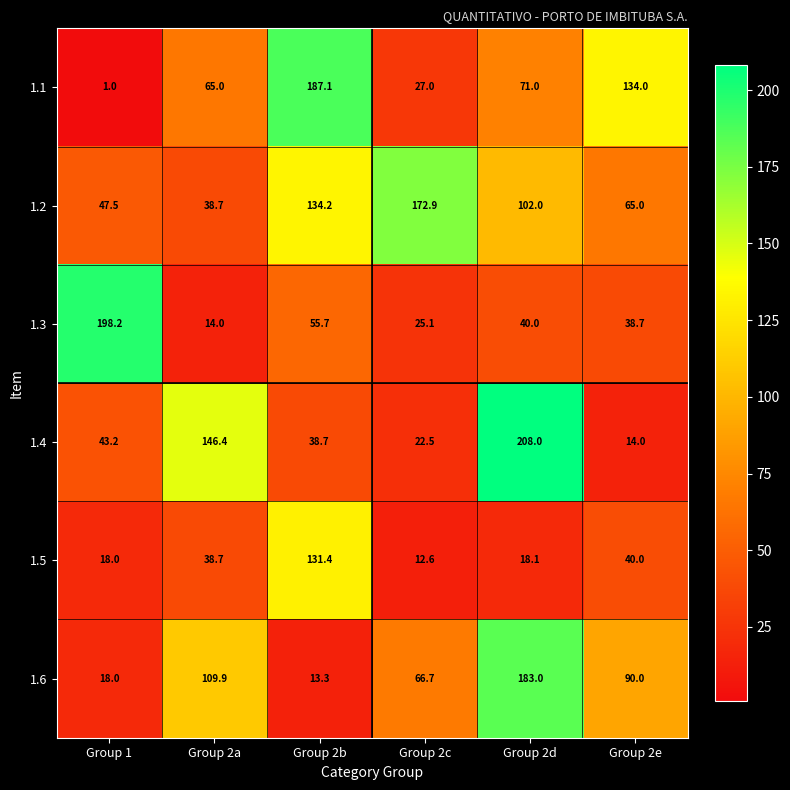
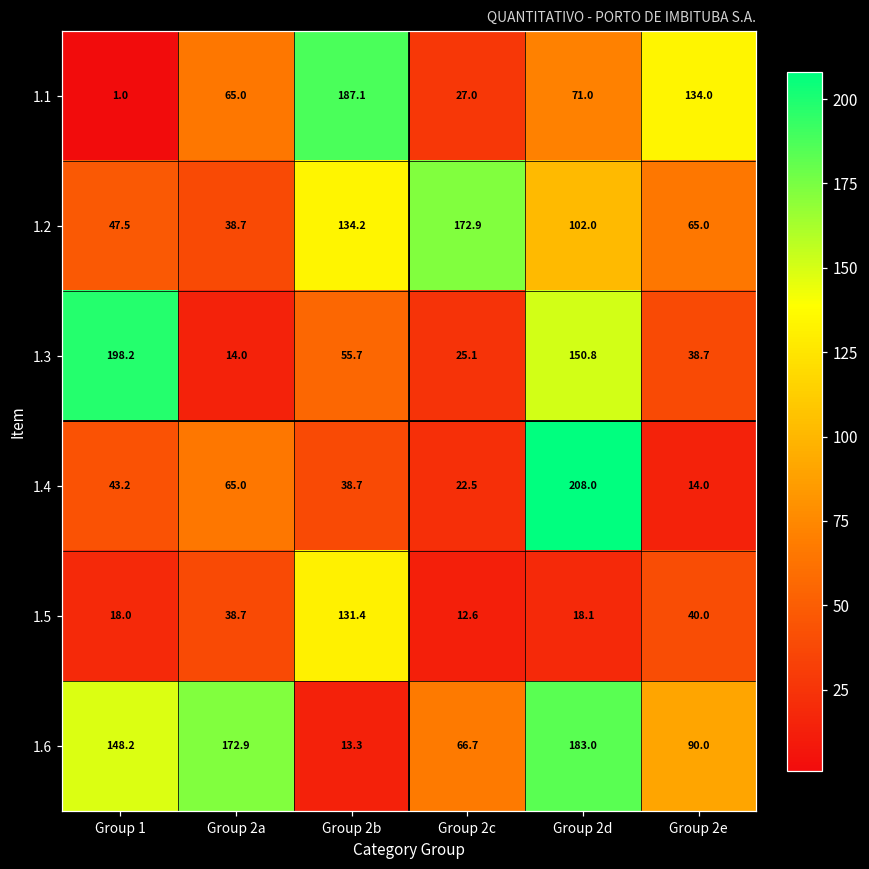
1.3, Group 2d: 40.0 -> 150.8
1.4, Group 2a: 146.4 -> 65.0
1.6, Group 1: 18.0 -> 148.2
1.6, Group 2a: 109.9 -> 172.9
